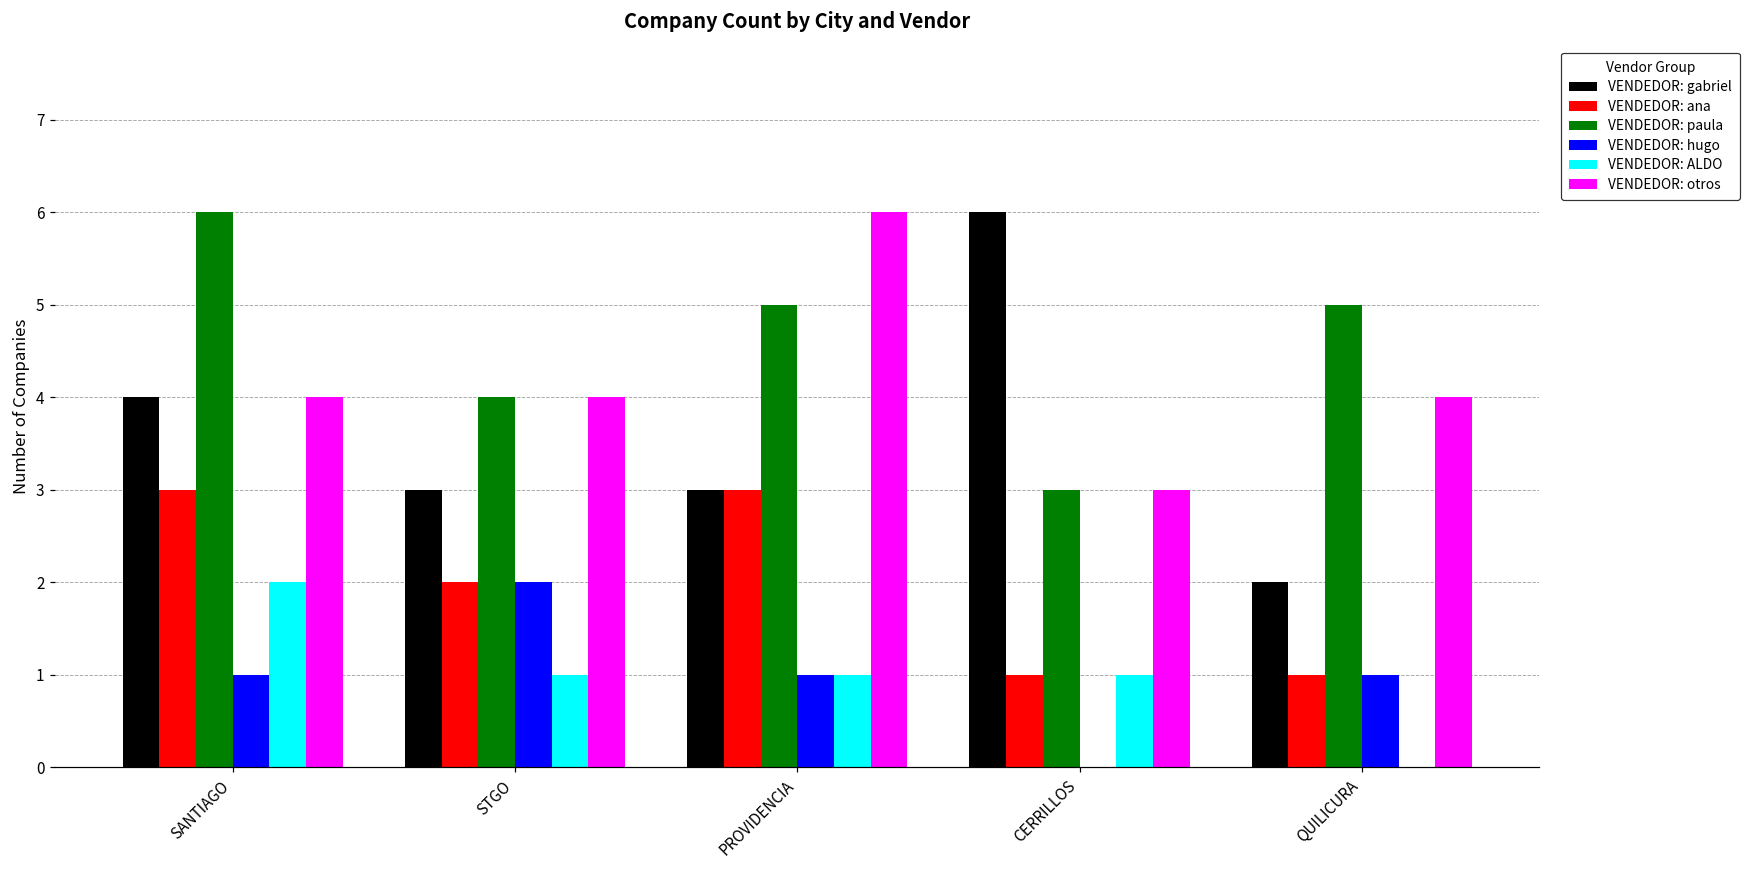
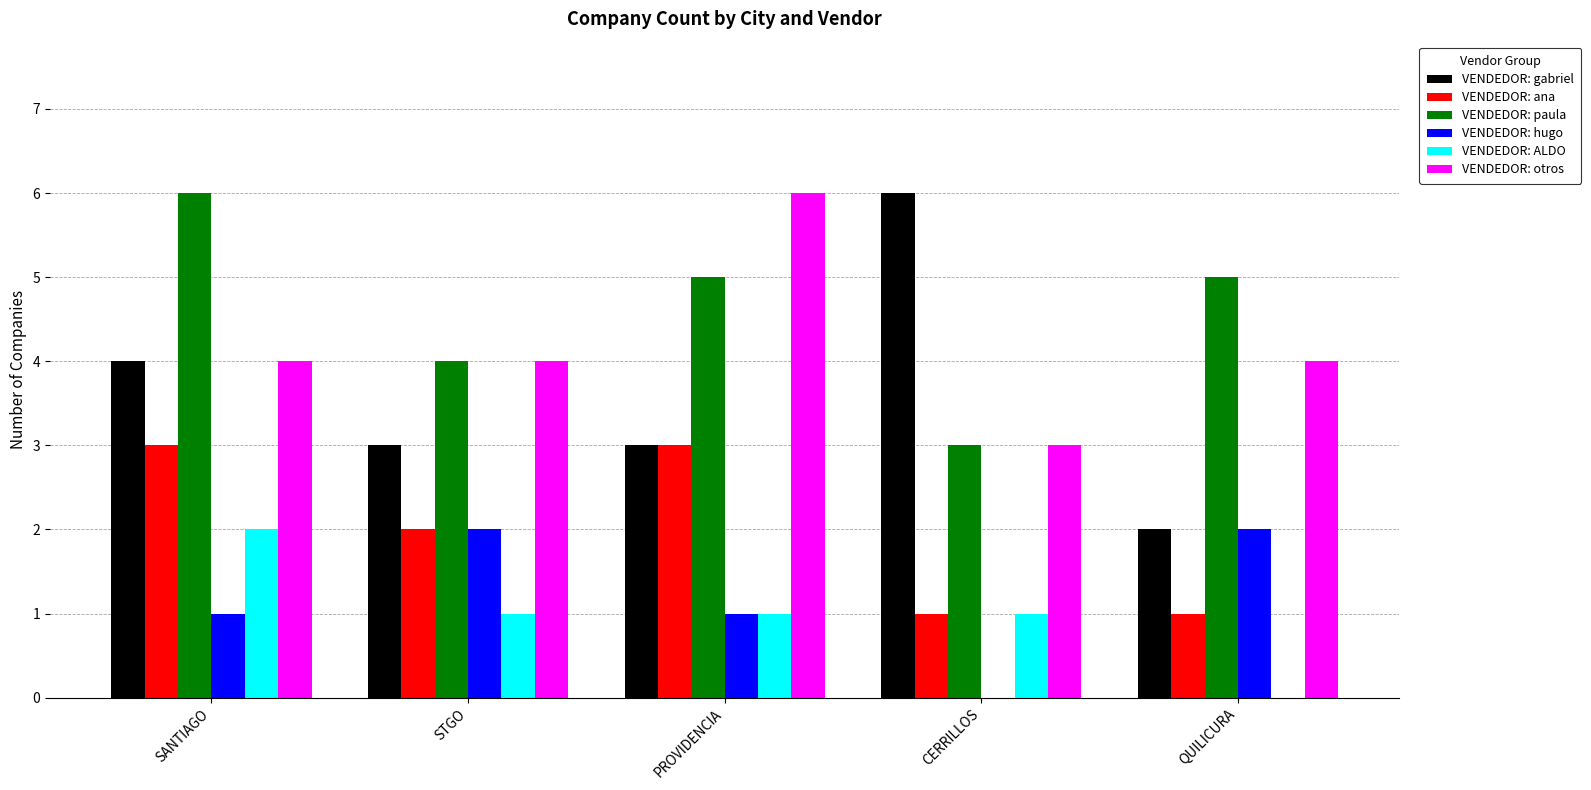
VENDEDOR: hugo, QUILICURA: 1 -> 2
